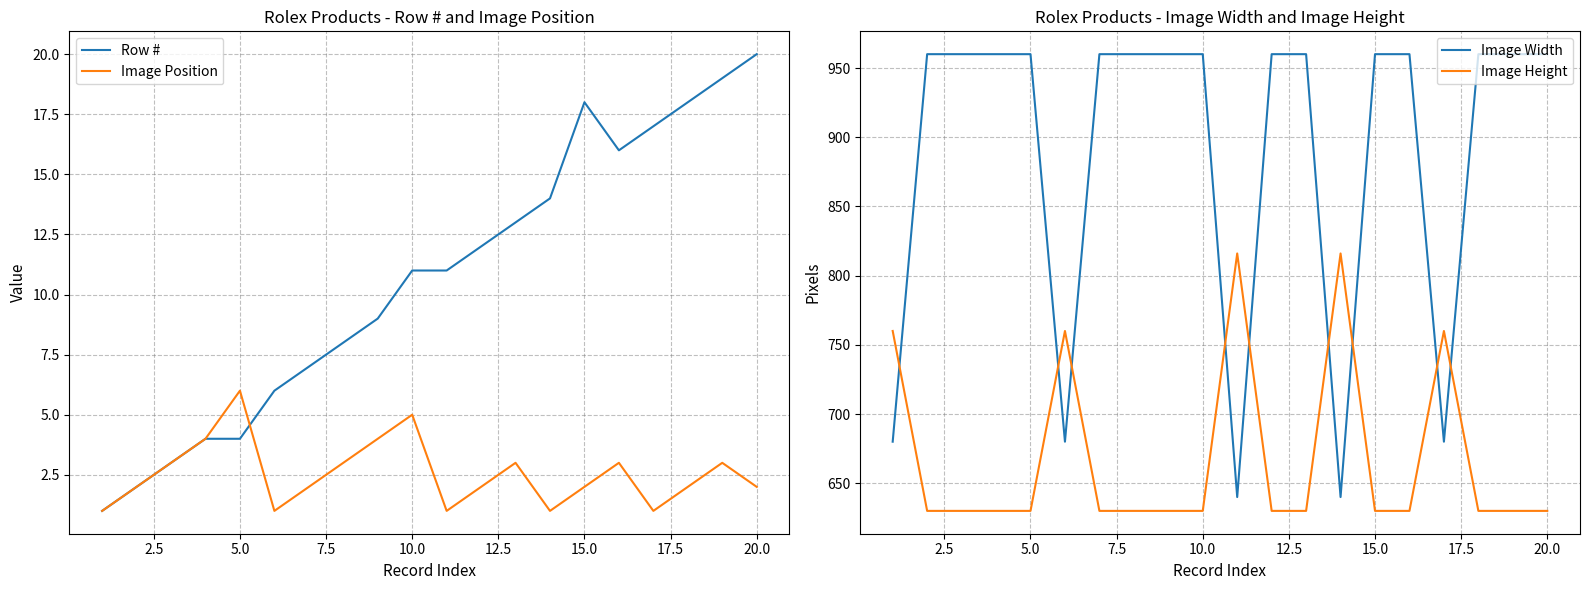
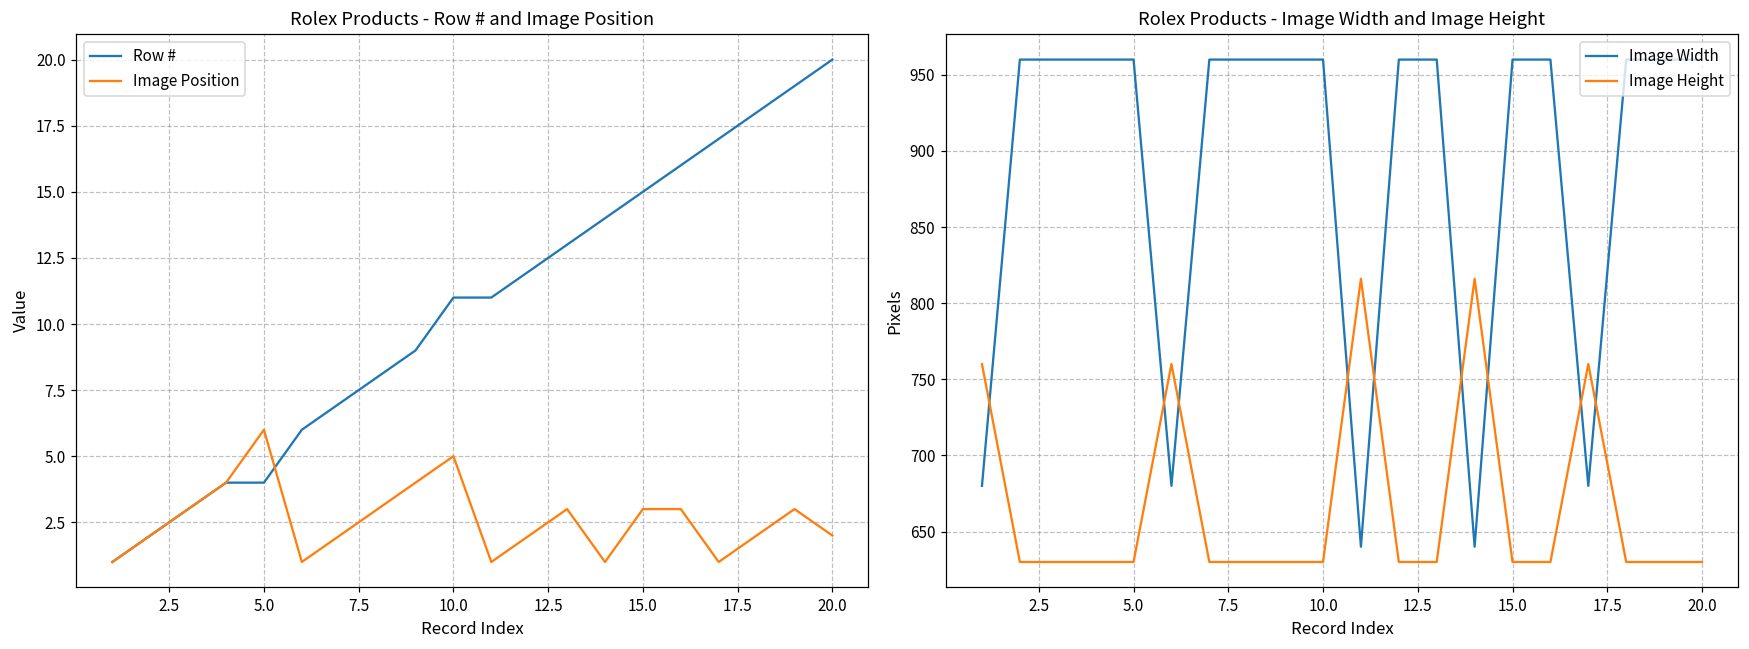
Rolex Products - Row # and Image Position, Row #, 15.0: 18 -> 15
Rolex Products - Row # and Image Position, Image Position, 15.0: 2 -> 3
